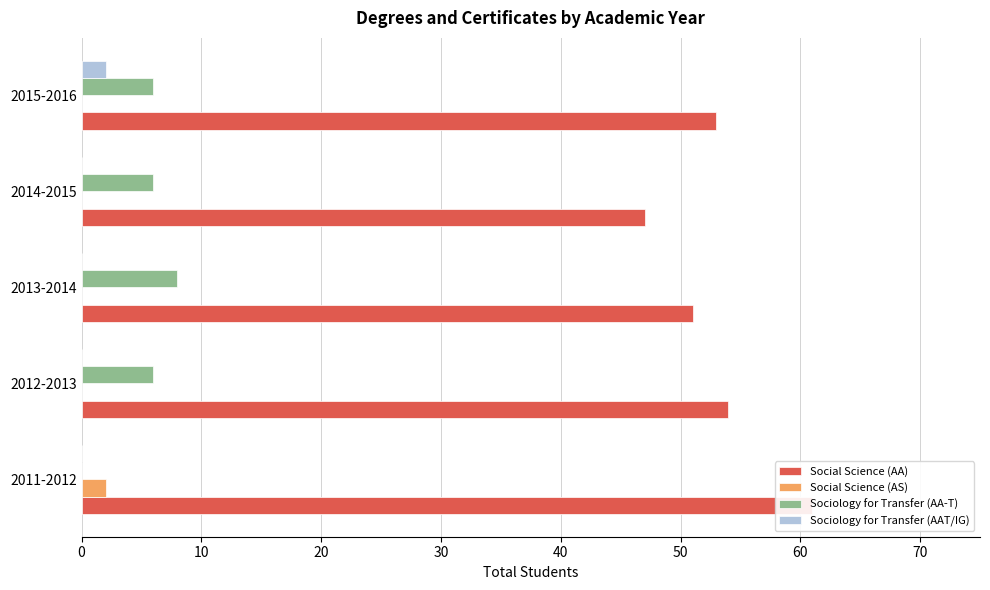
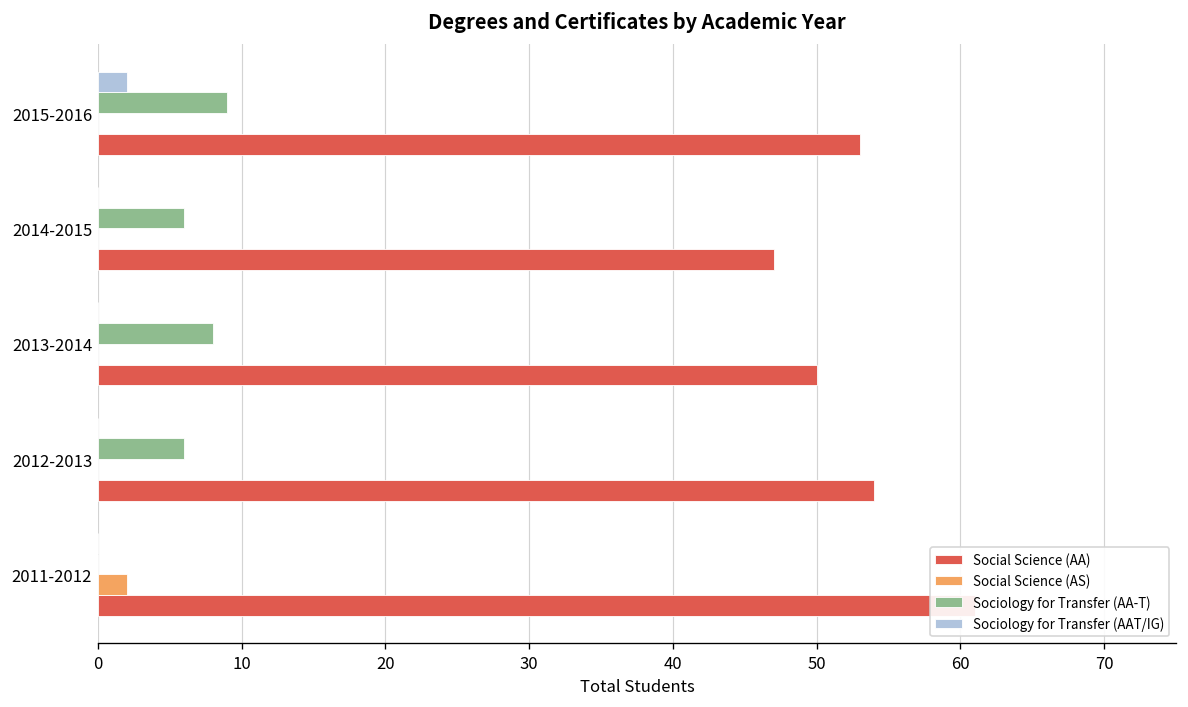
Sociology for Transfer (AA-T), 2015-2016: 6 -> 9
Social Science (AA), 2013-2014: 51 -> 50
